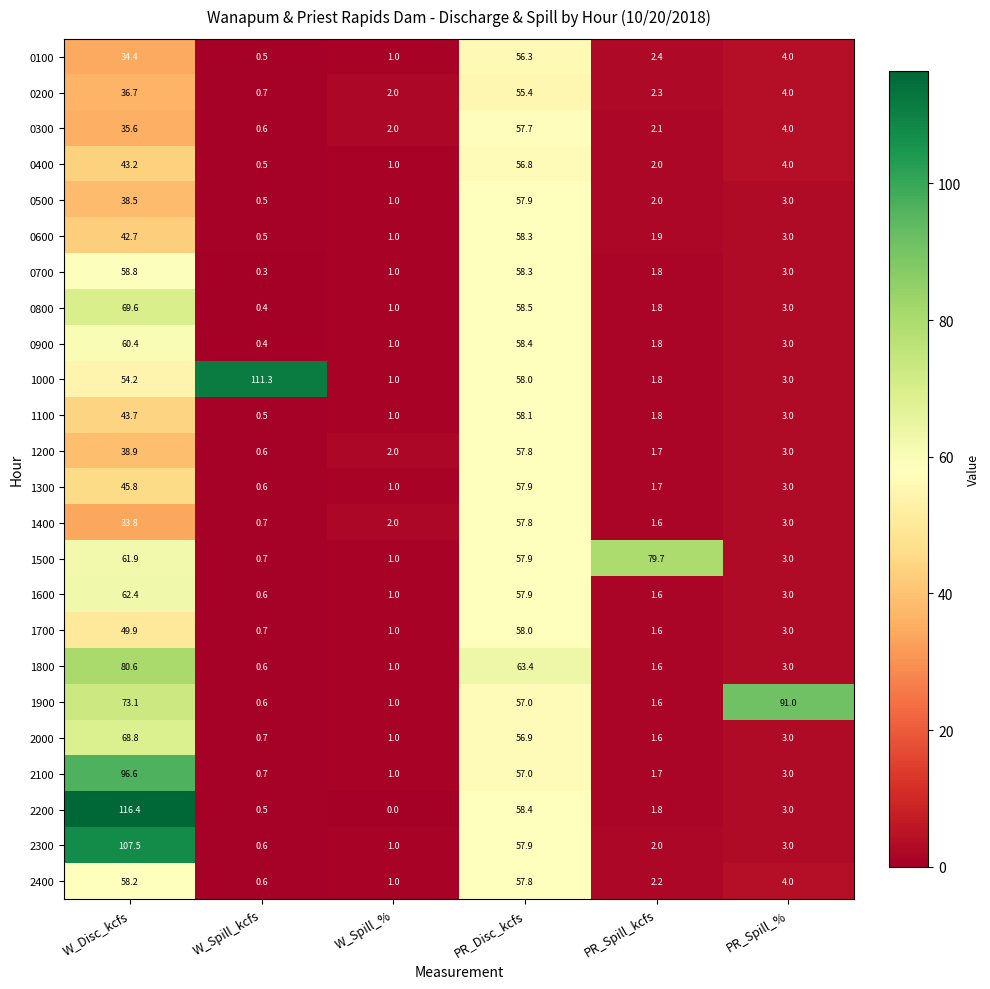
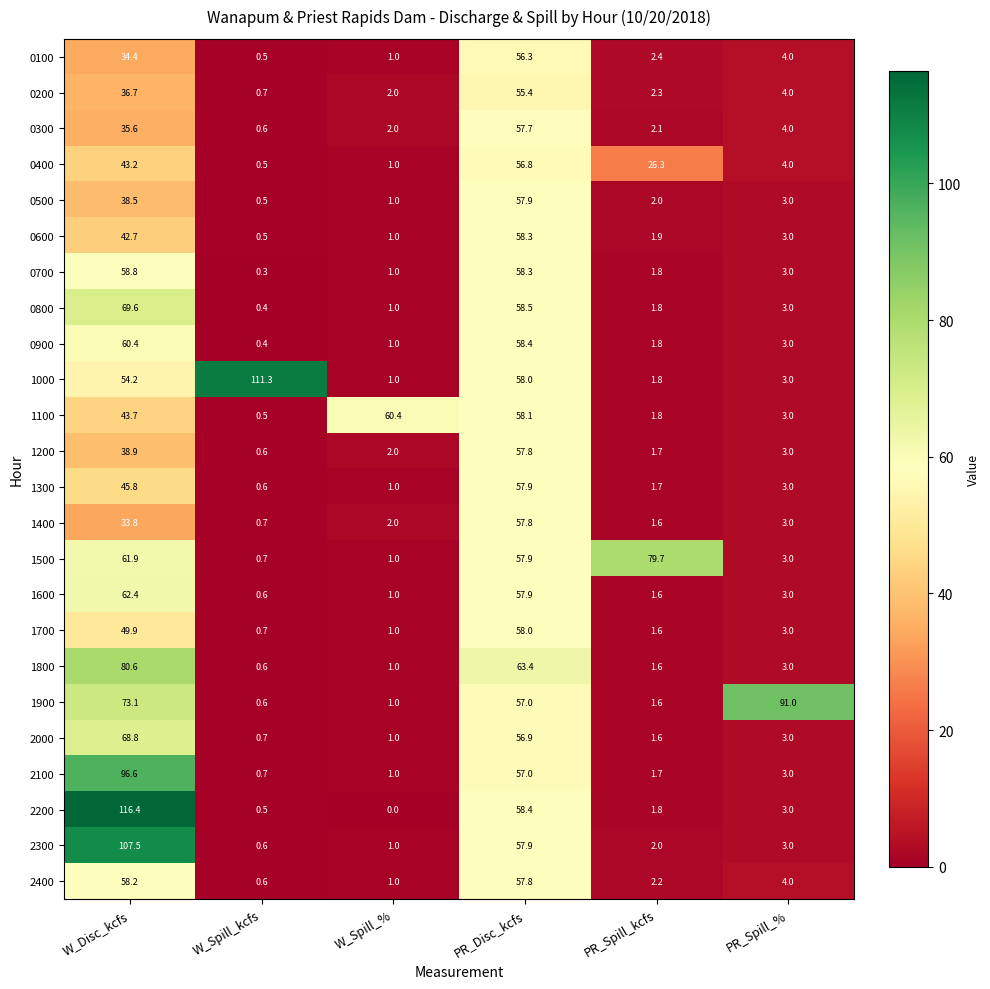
0400, PR_Spill_kcfs: 2.0 -> 26.3
1100, W_Spill_%: 1.0 -> 60.4
